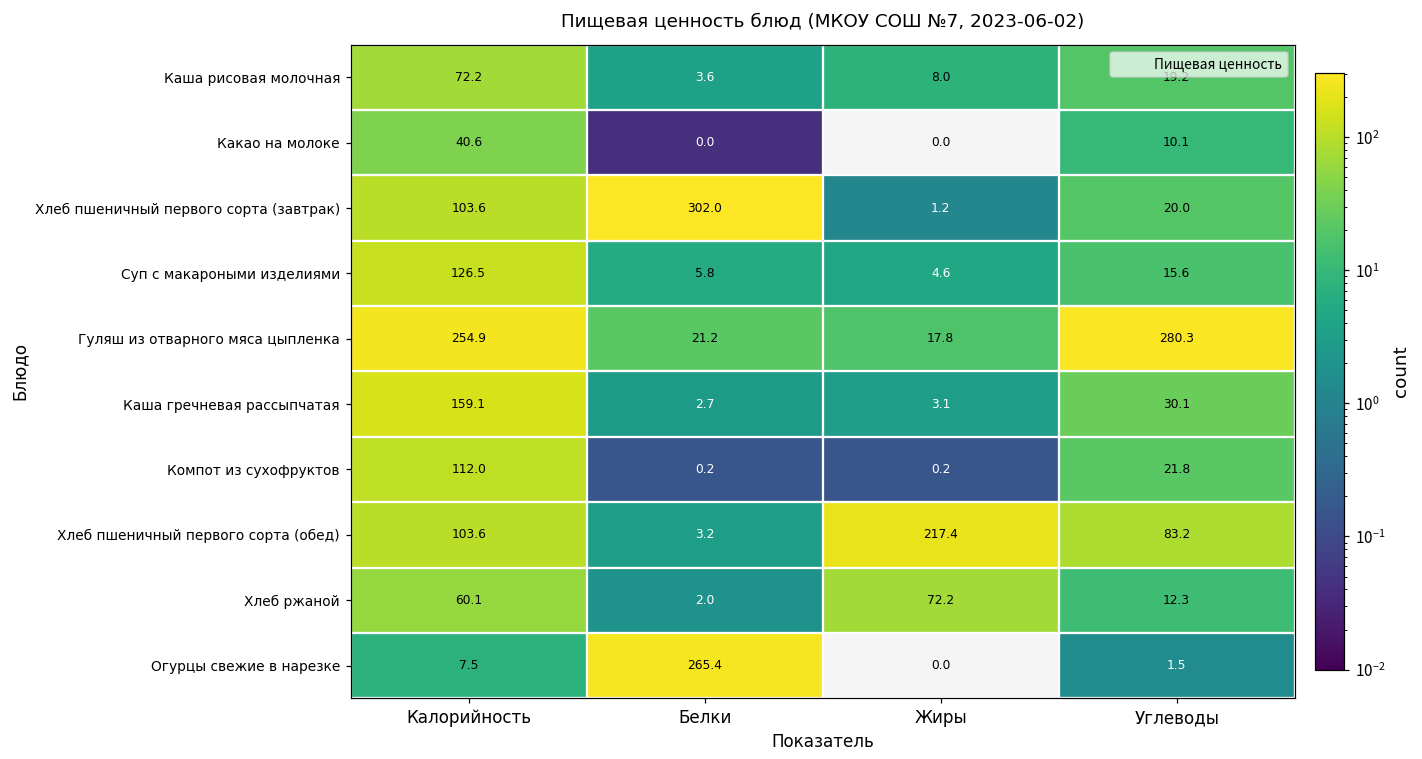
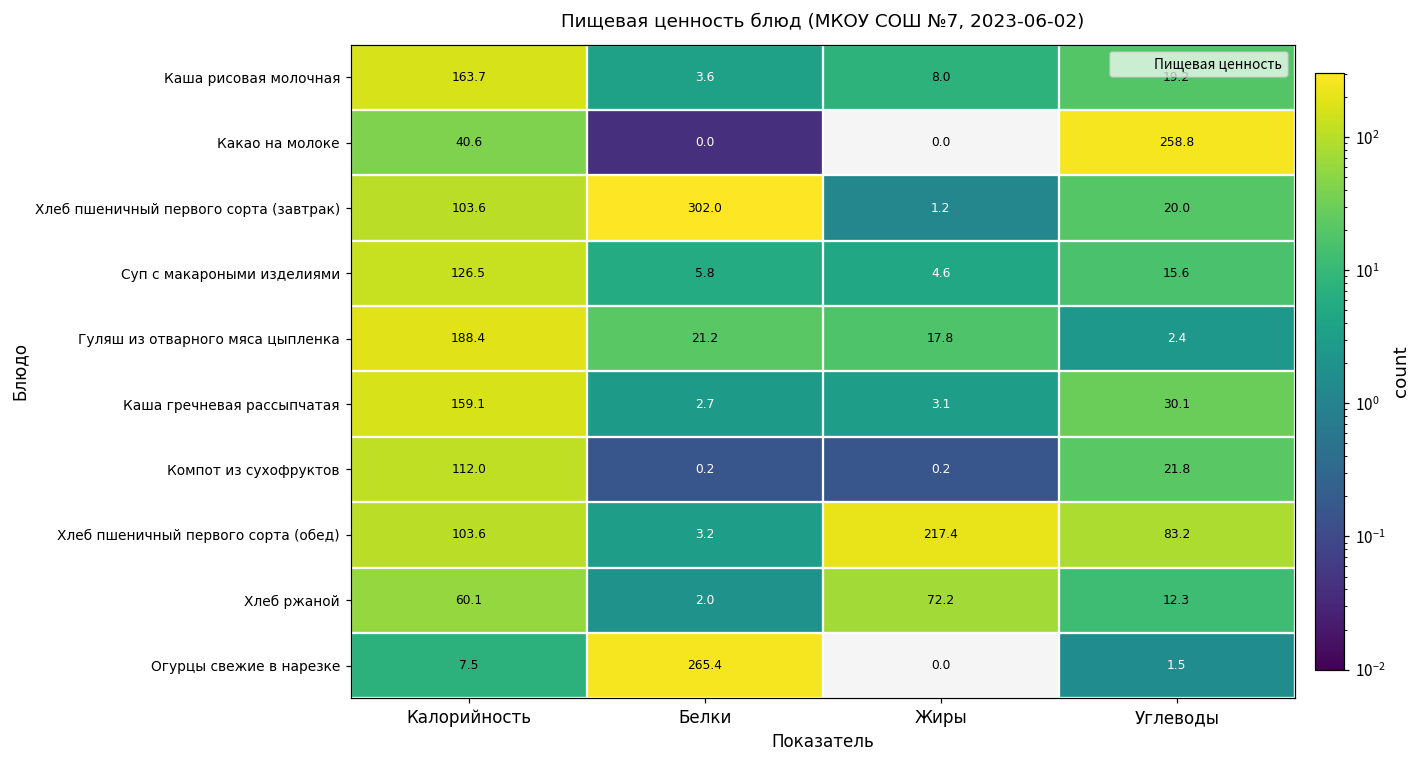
Каша рисовая молочная, Калорийность: 72.2 -> 163.7
Какао на молоке, Углеводы: 10.1 -> 258.8
Гуляш из отварного мяса цыпленка, Калорийность: 254.9 -> 188.4
Гуляш из отварного мяса цыпленка, Углеводы: 280.3 -> 2.4
